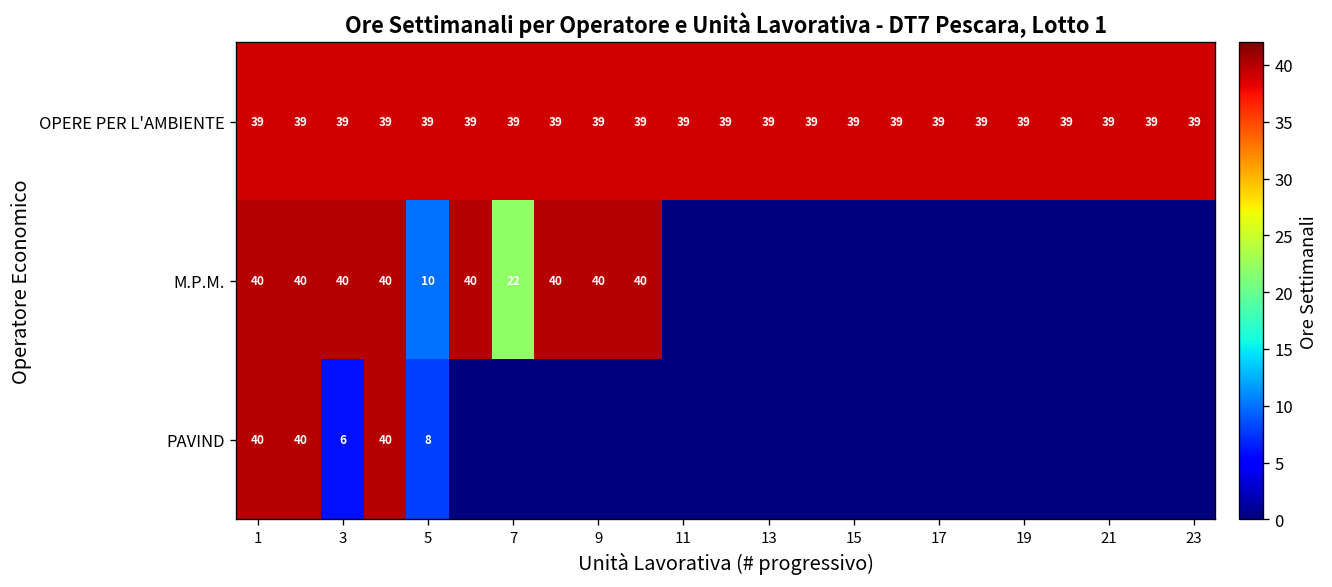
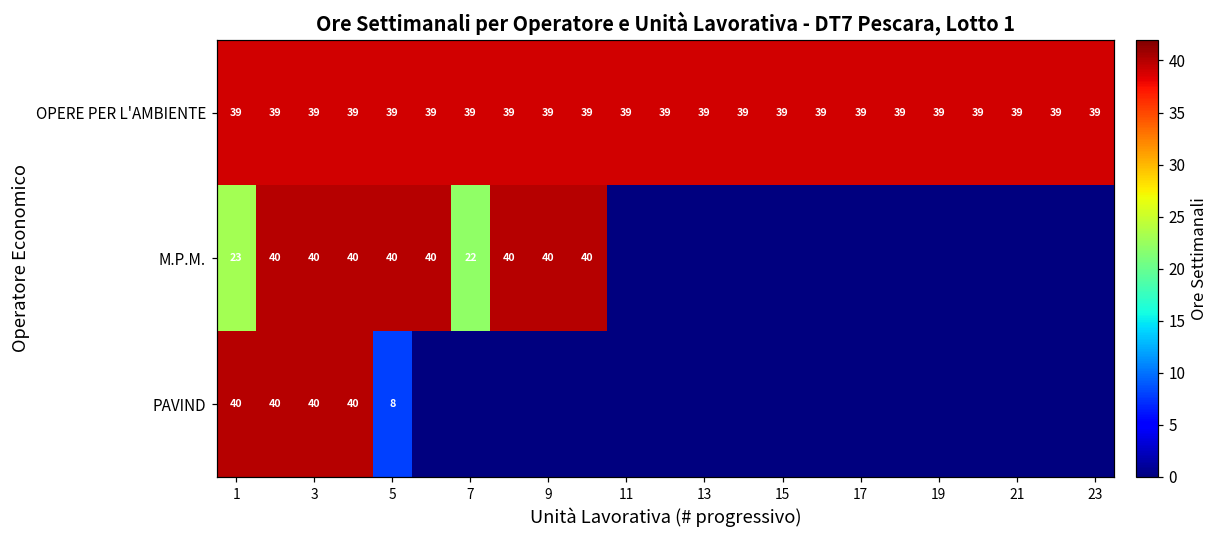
M.P.M., 1: 40 -> 23
M.P.M., 5: 10 -> 40
PAVIND, 3: 6 -> 40
